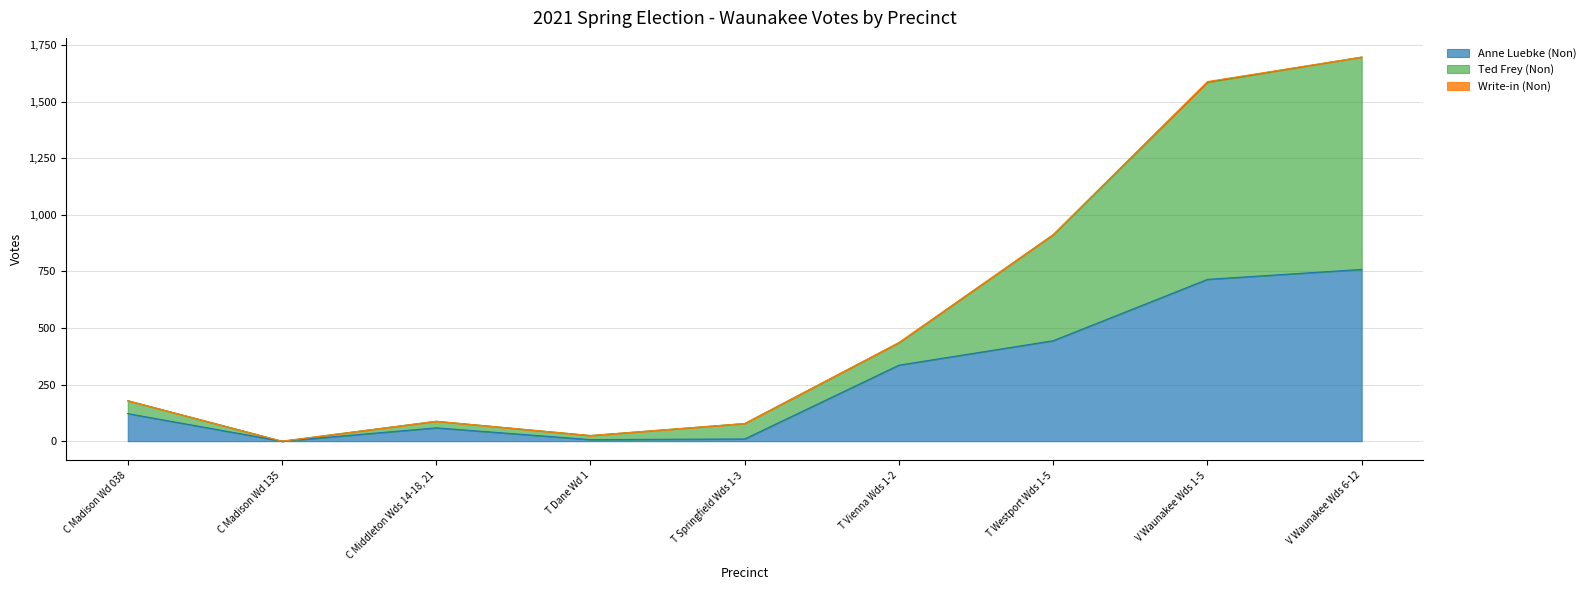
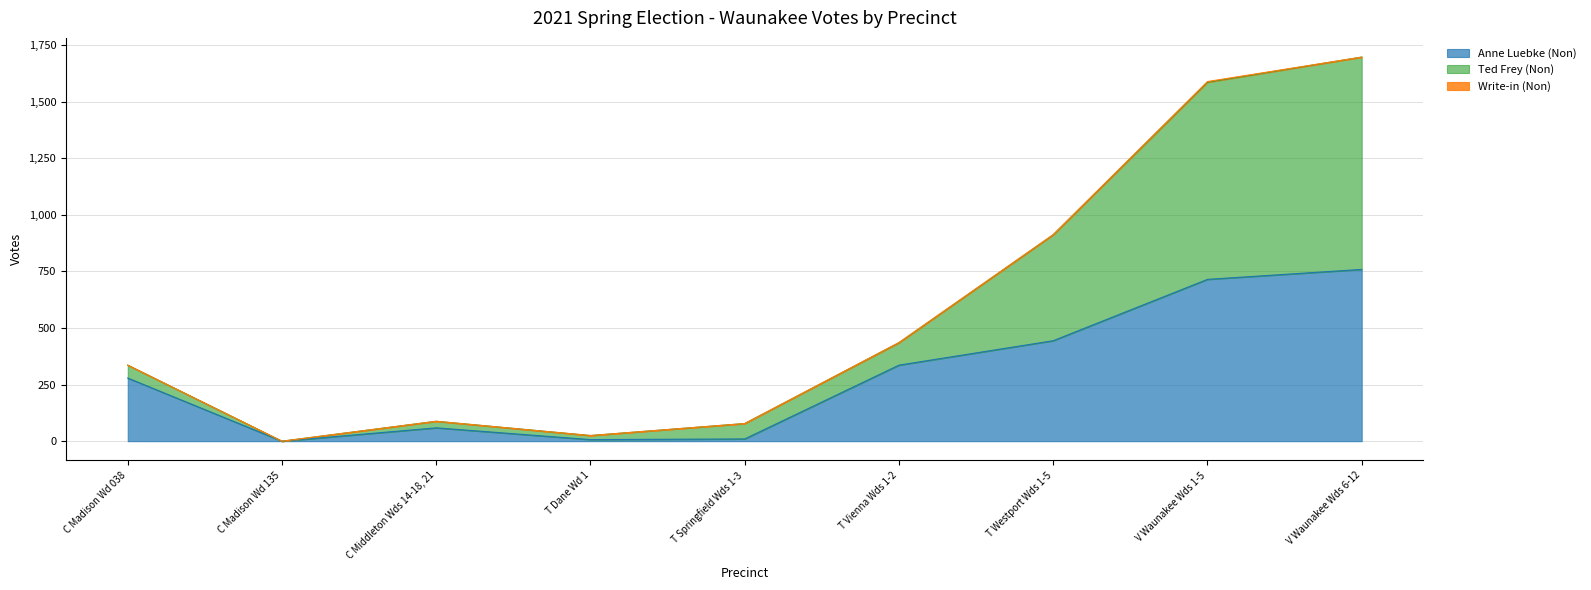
Anne Luebke (Non), C Madison Wd 038: 120 -> 280
